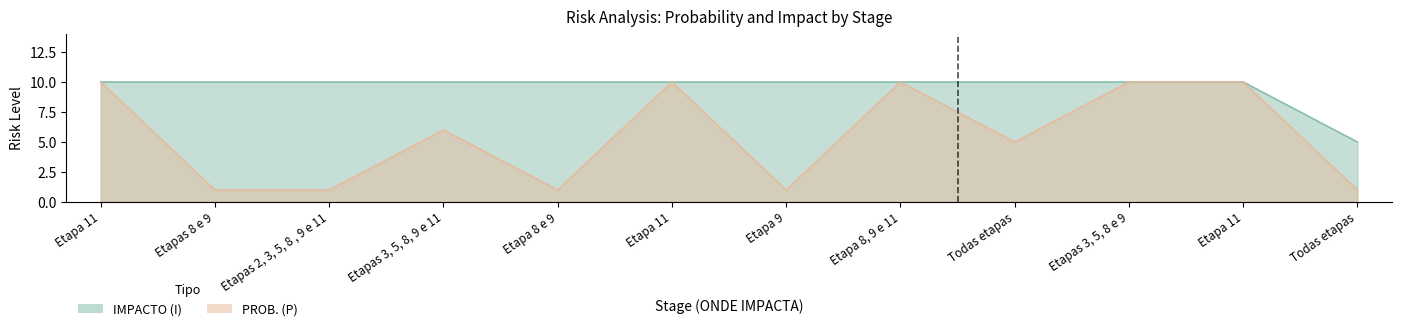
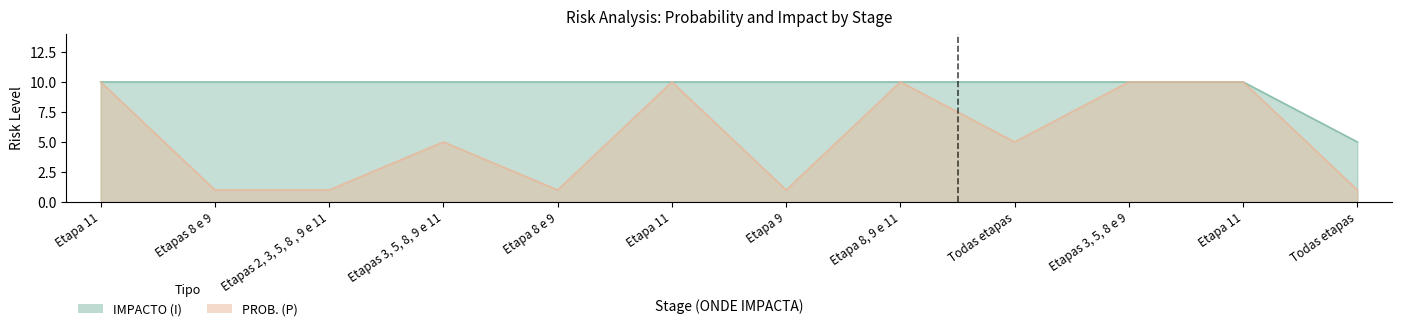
PROB. (P), Etapas 3, 5, 8, 9 e 11: 6 -> 5
